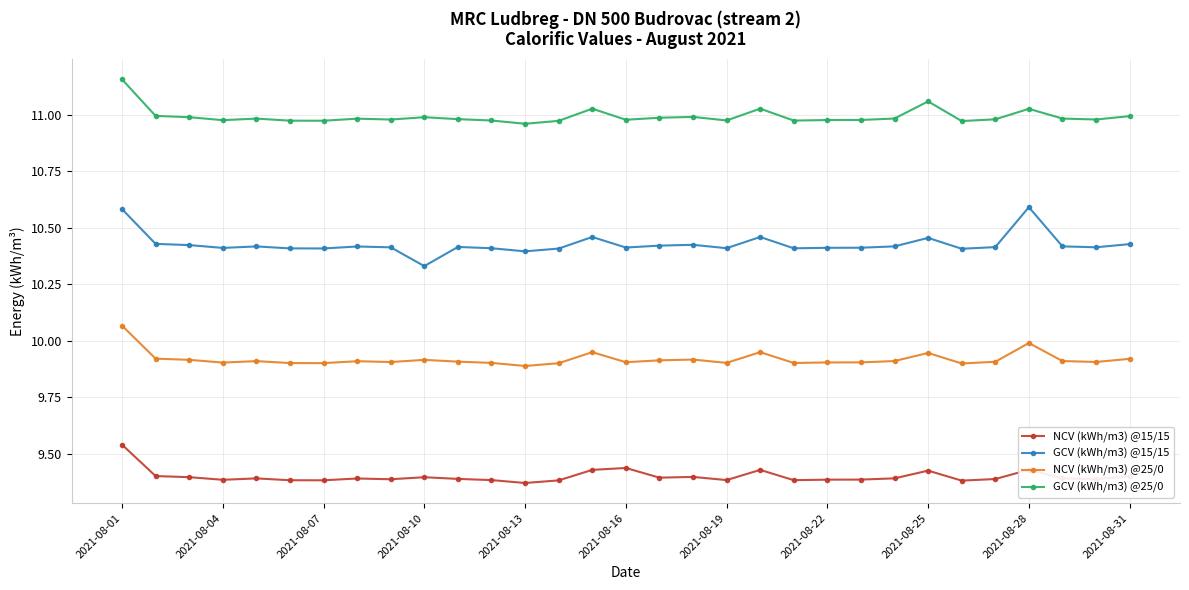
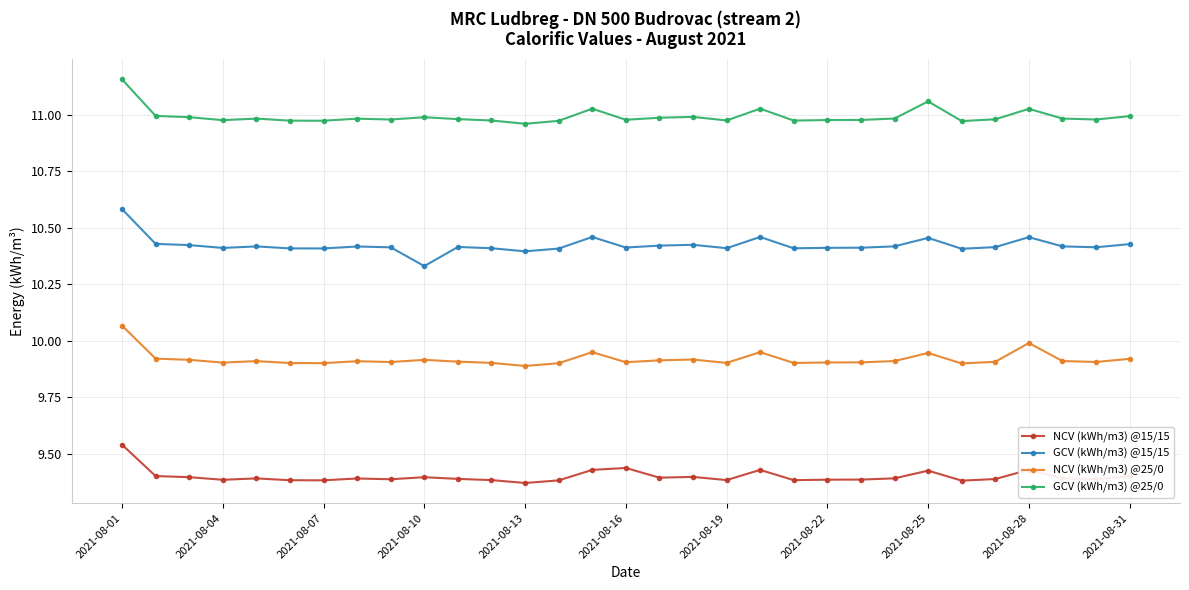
GCV (kWh/m3) @15/15, 2021-08-28: 10.59 -> 10.46
